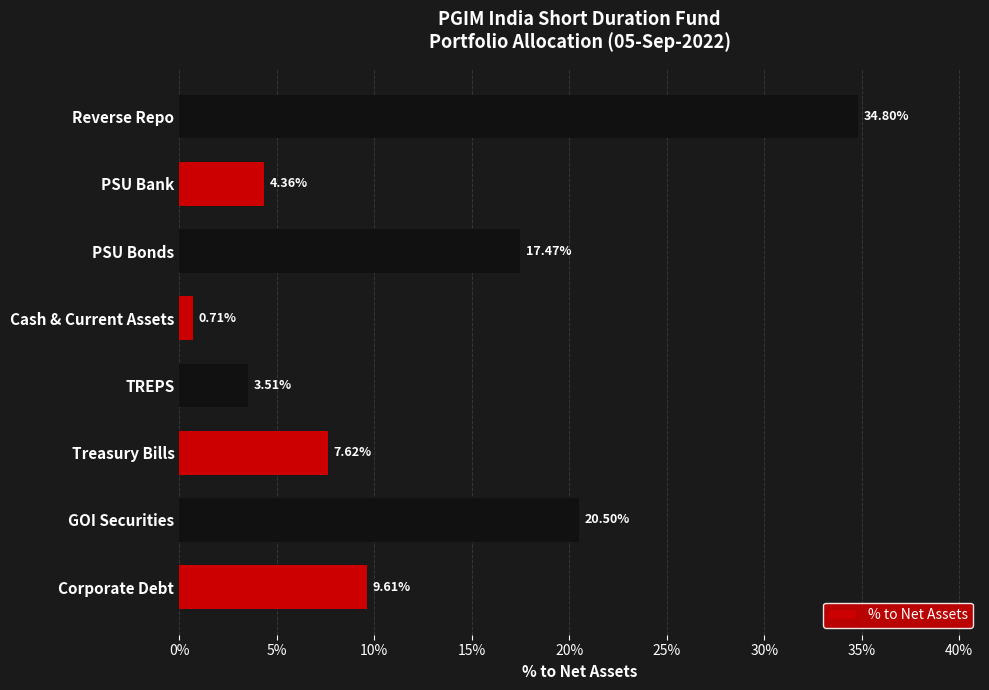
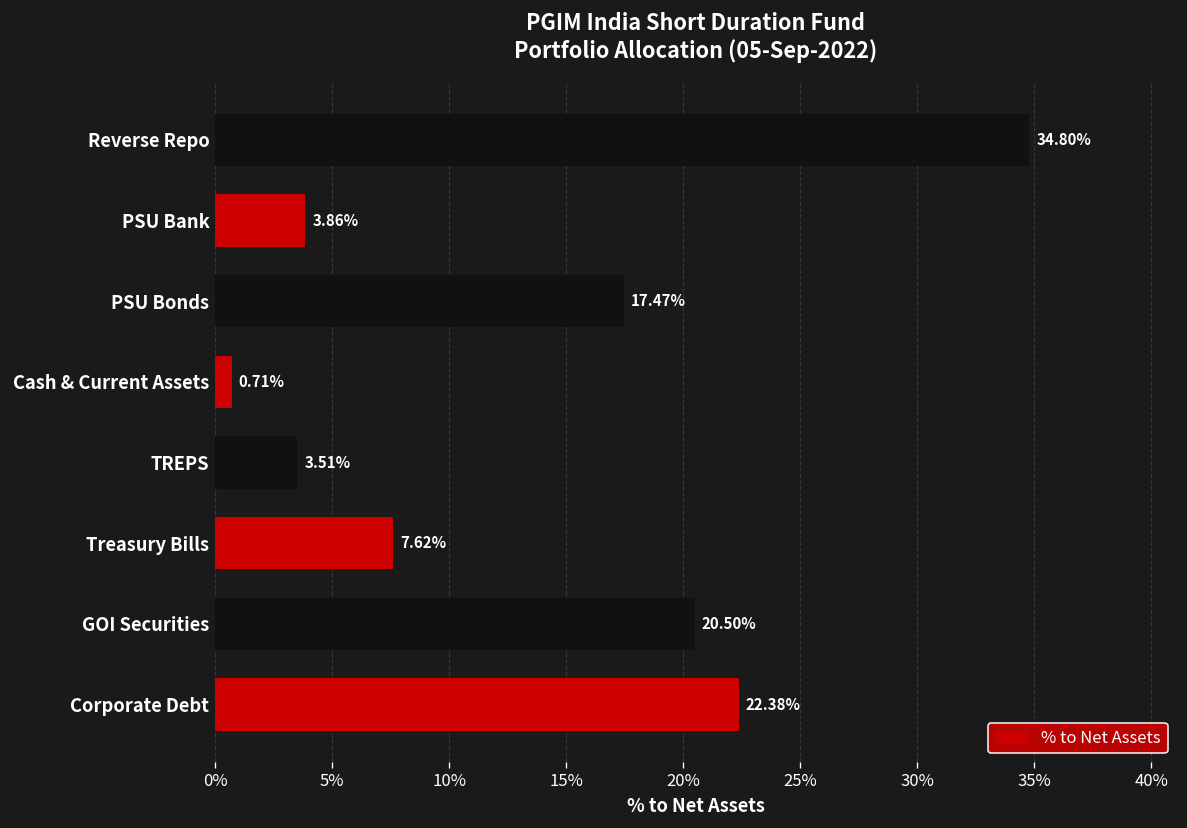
PSU Bank: 4.36% -> 3.86%
Corporate Debt: 9.61% -> 22.38%
